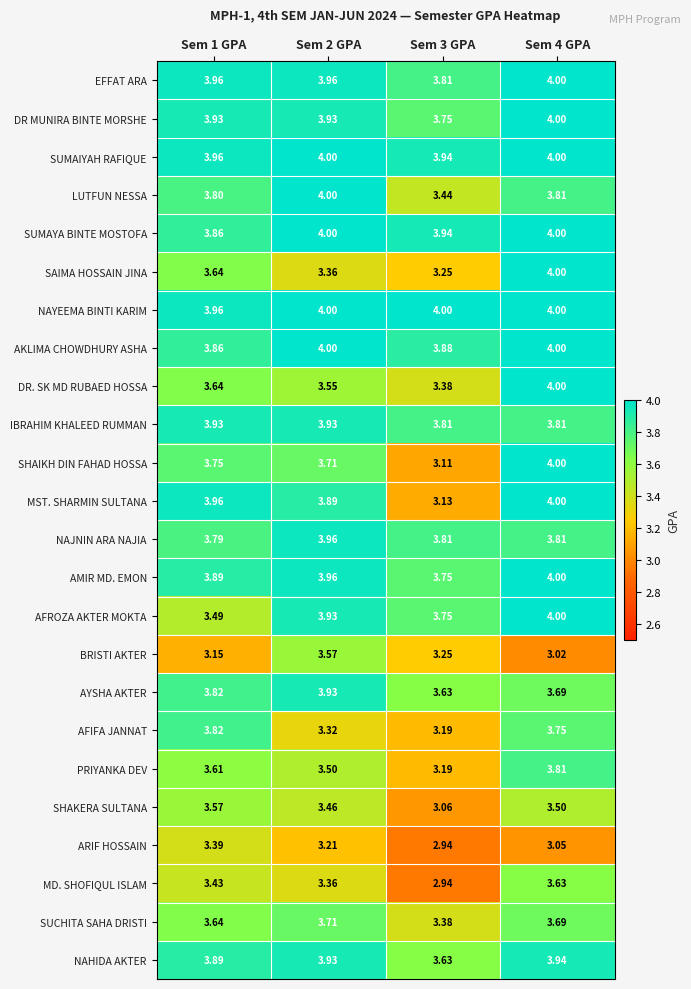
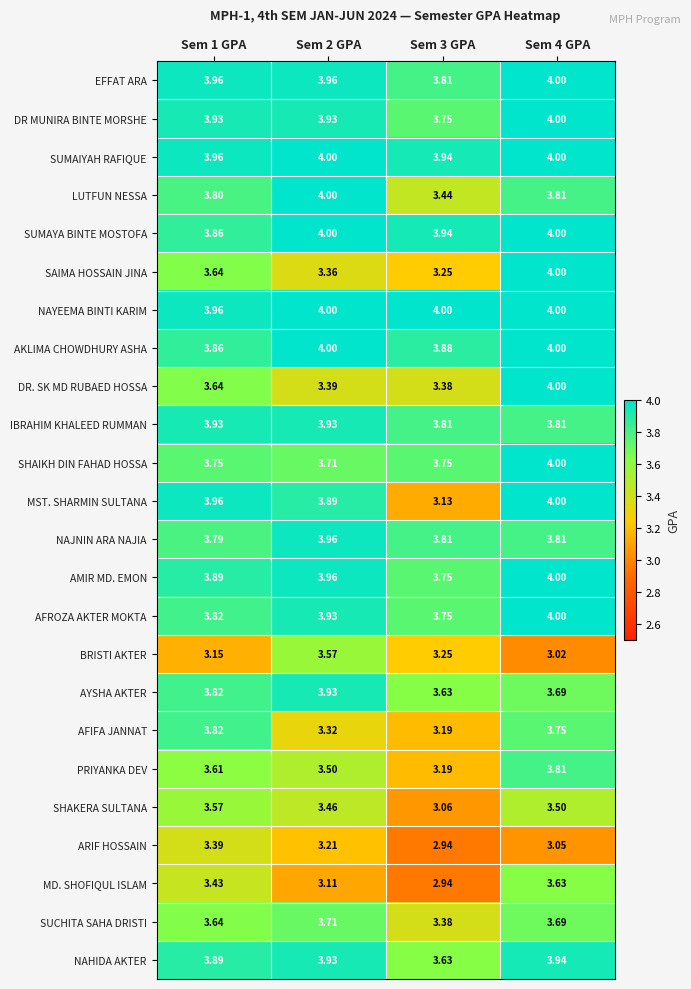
DR. SK MD RUBAED HOSSA, Sem 2 GPA: 3.55 -> 3.39
SHAIKH DIN FAHAD HOSSA, Sem 3 GPA: 3.11 -> 3.75
AFROZA AKTER MOKTA, Sem 1 GPA: 3.49 -> 3.82
MD. SHOFIQUL ISLAM, Sem 2 GPA: 3.36 -> 3.11
